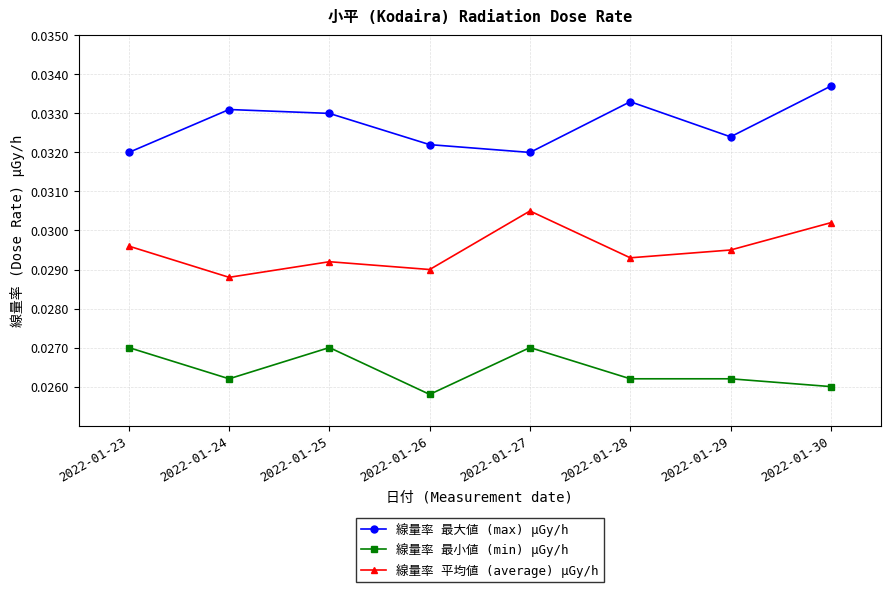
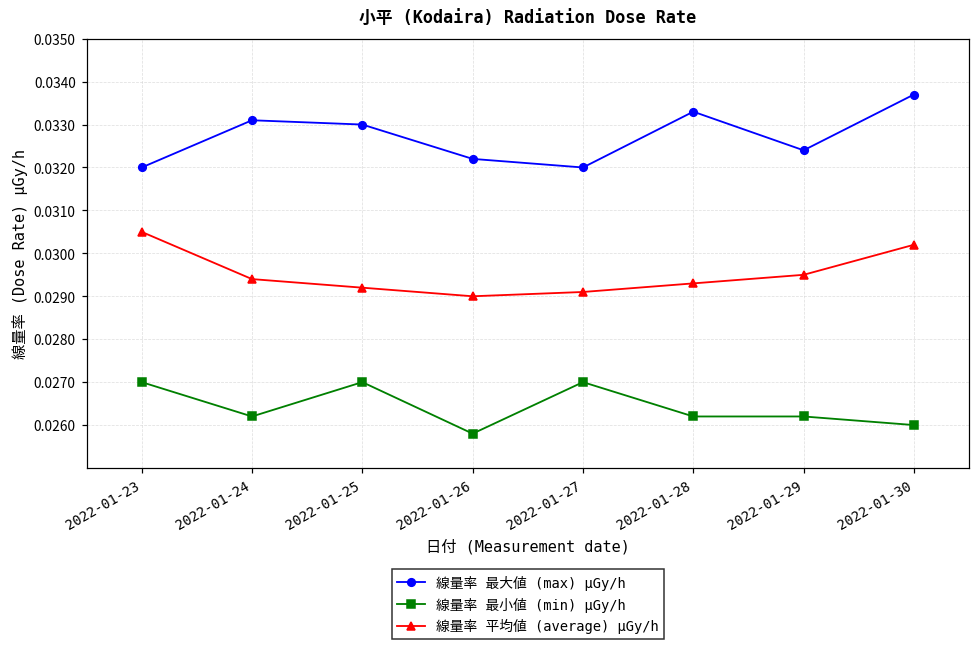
線量率 平均値 (average) μGy/h, 2022-01-23: 0.0296 -> 0.0305
線量率 平均値 (average) μGy/h, 2022-01-24: 0.0288 -> 0.0294
線量率 平均値 (average) μGy/h, 2022-01-27: 0.0305 -> 0.0291
